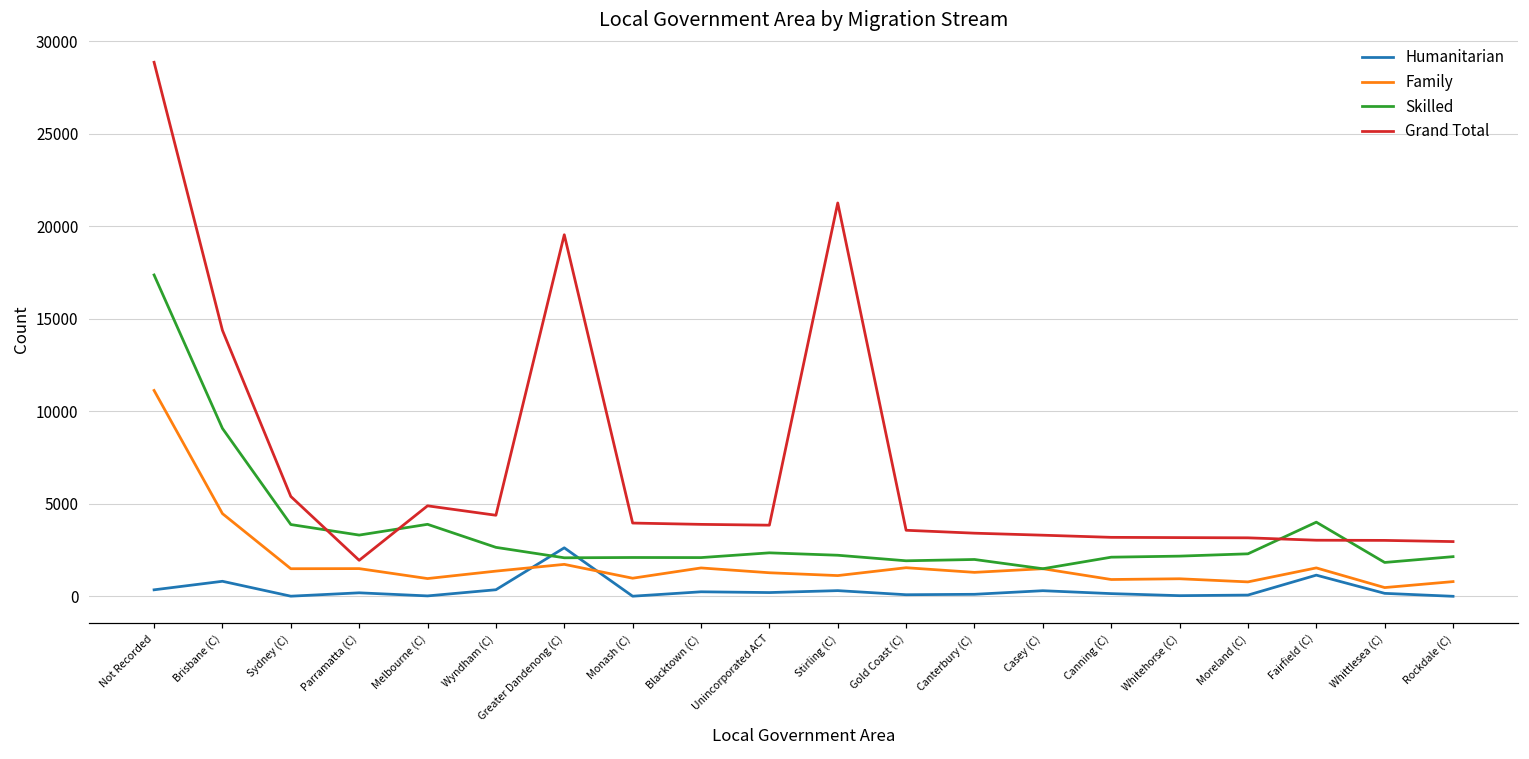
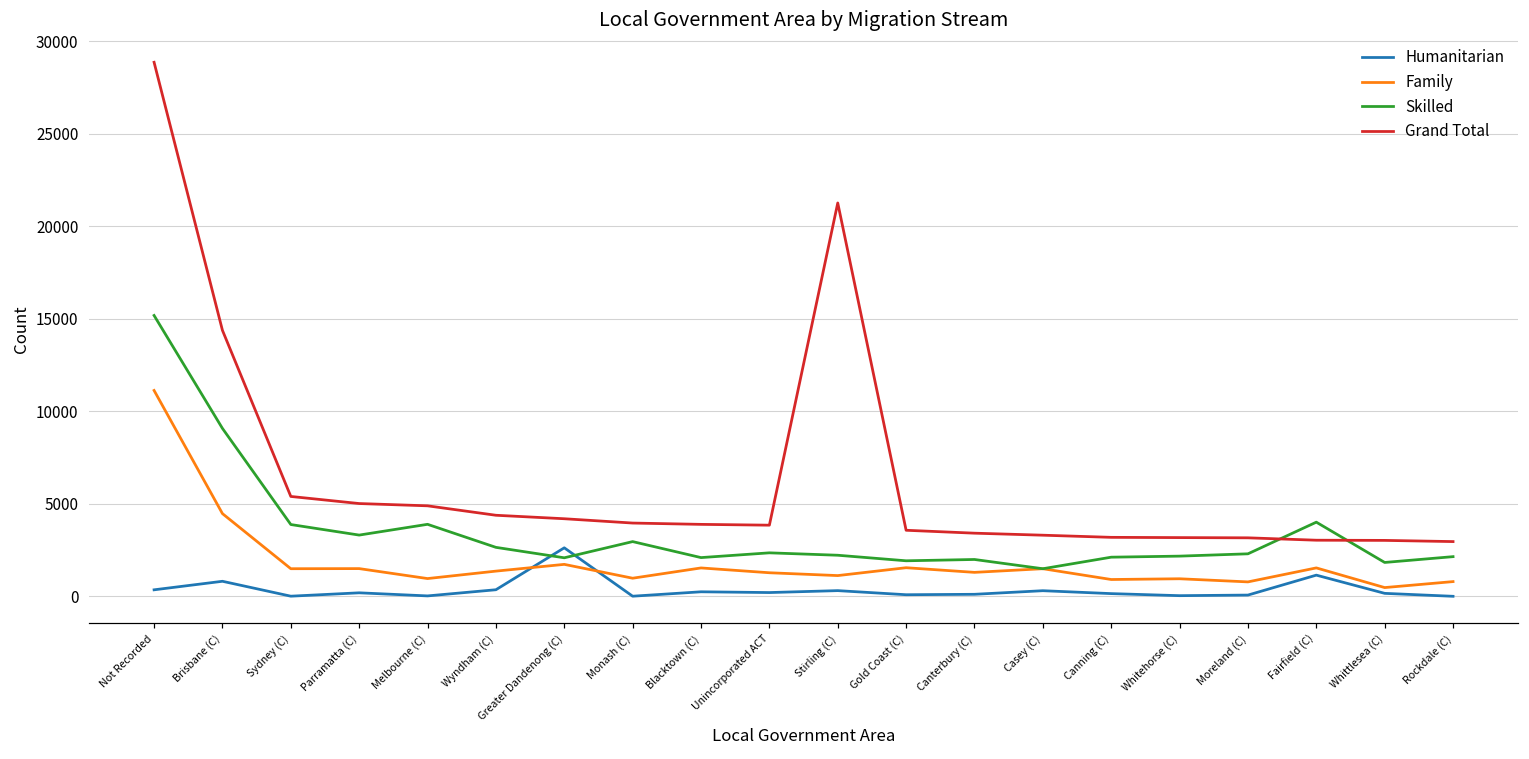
Skilled, Not Recorded: 17400 -> 15200
Grand Total, Parramatta (C): 2000 -> 5000
Grand Total, Greater Dandenong (C): 19500 -> 4200
Skilled, Monash (C): 2100 -> 3000
